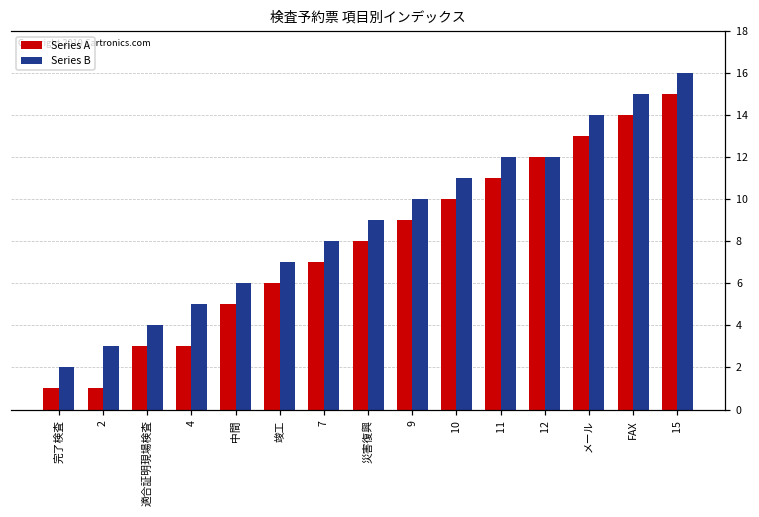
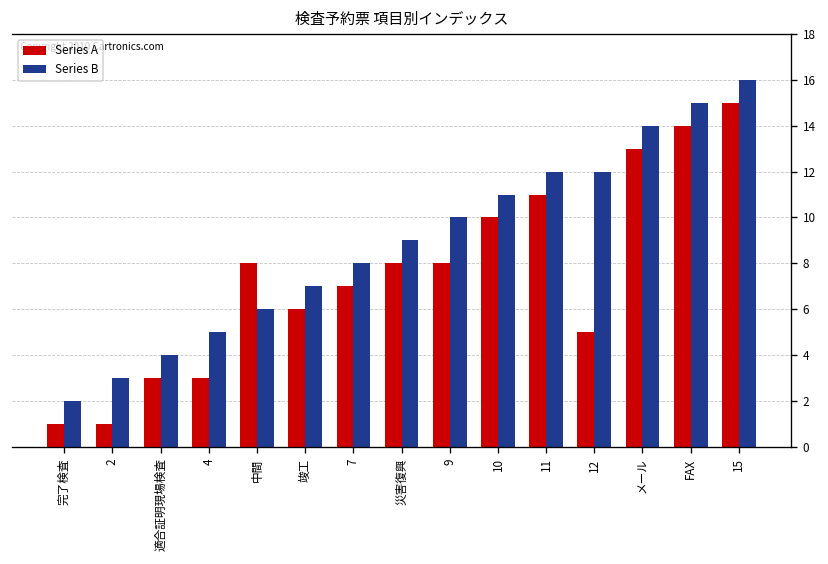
Series A, 中間: 5 -> 8
Series A, 9: 9 -> 8
Series A, 12: 12 -> 5
